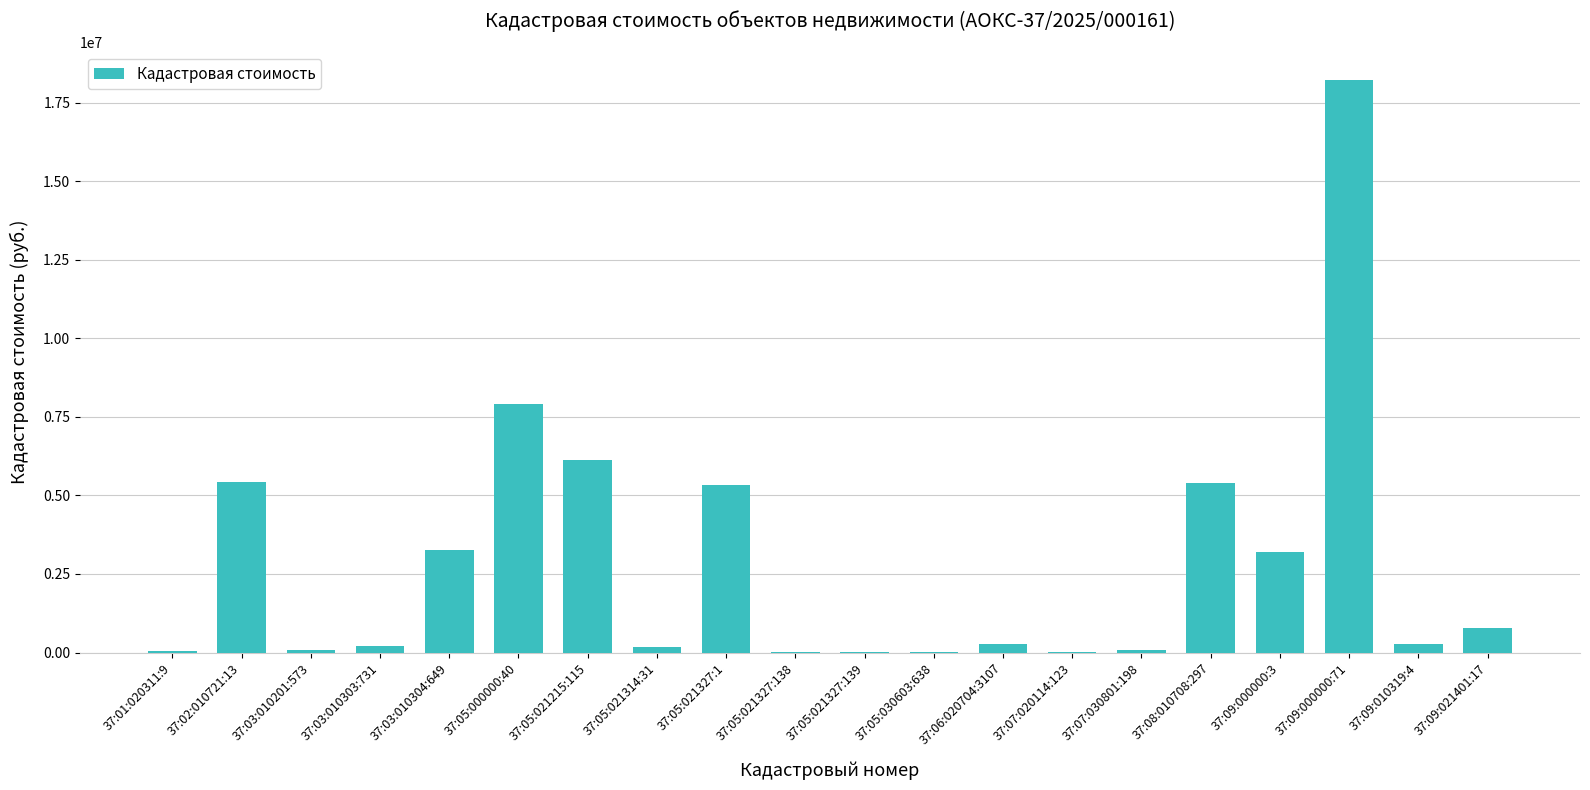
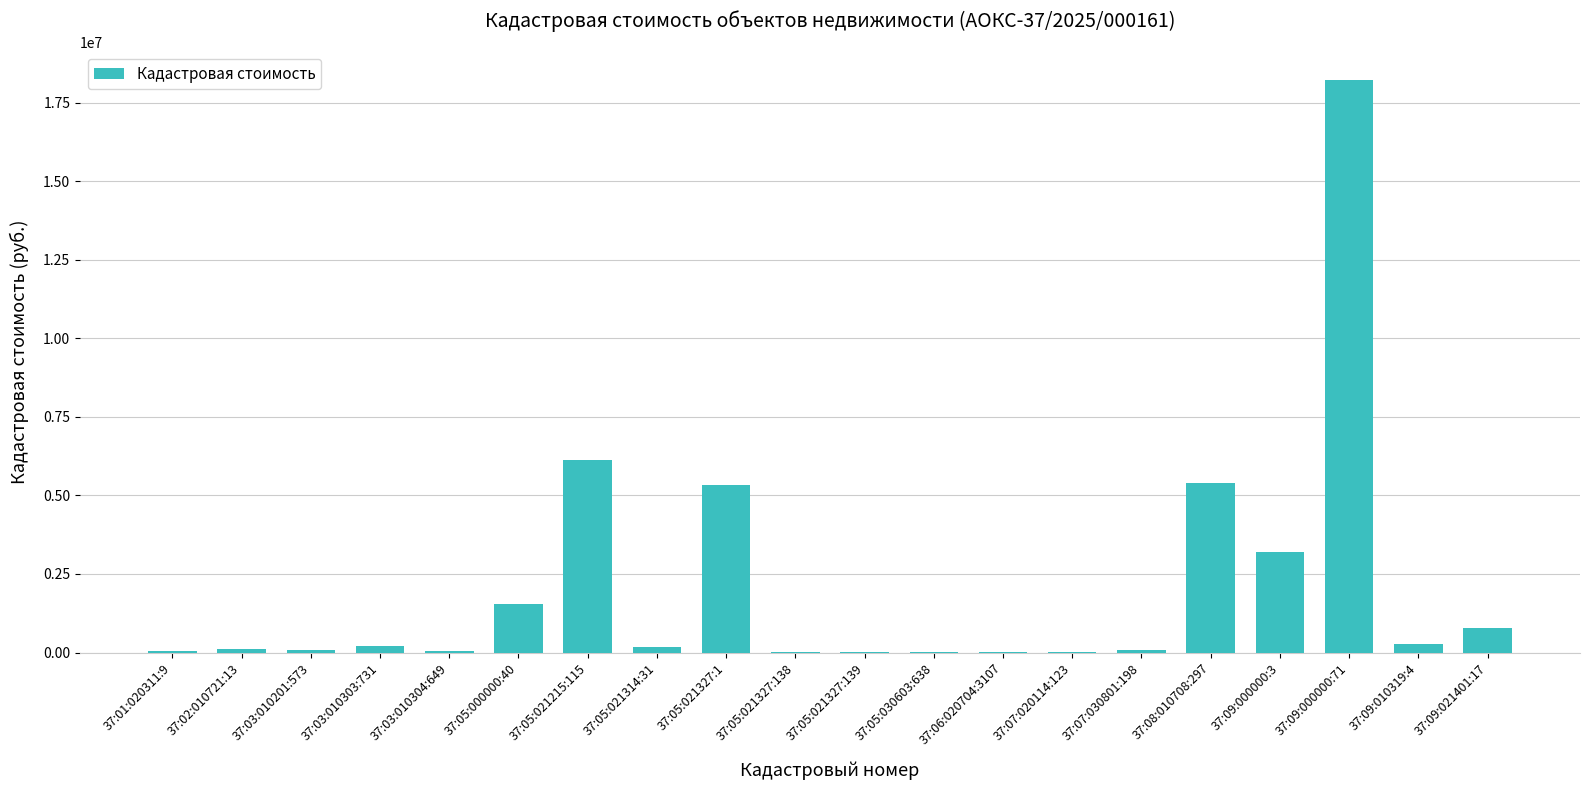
37:02:010721:13: 5400000 -> 100000
37:03:010304:649: 3300000 -> 0
37:05:000000:40: 7900000 -> 1500000
37:06:020704:3107: 300000 -> 0
